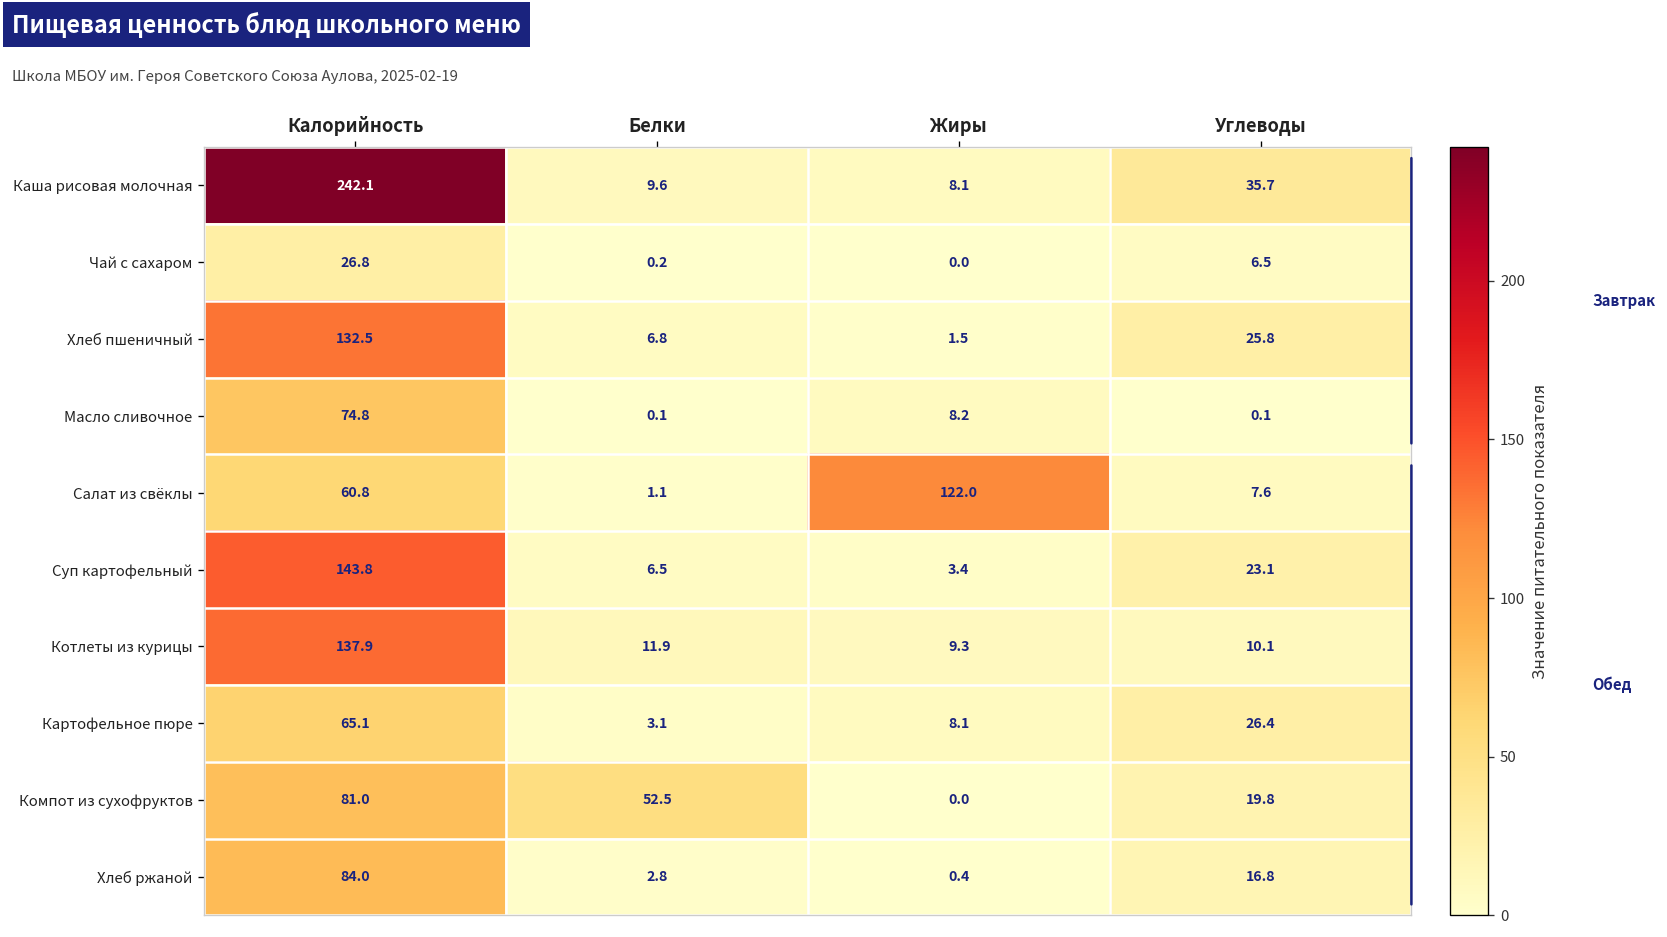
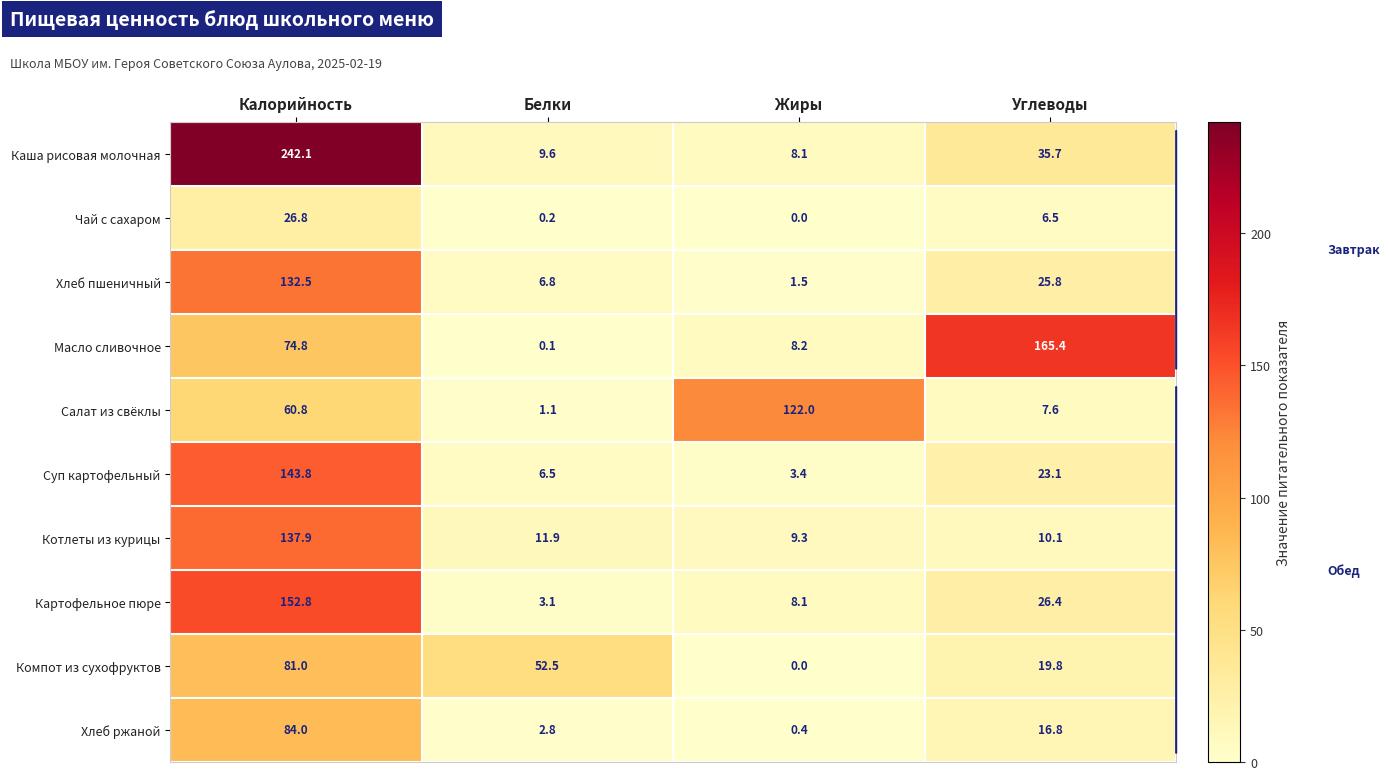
Масло сливочное, Углеводы: 0.1 -> 165.4
Картофельное пюре, Калорийность: 65.1 -> 152.8
